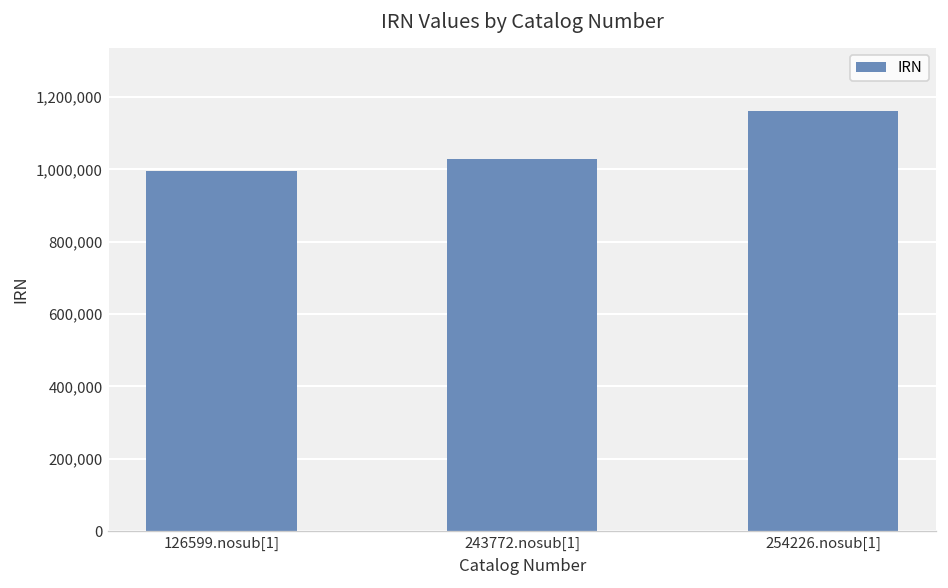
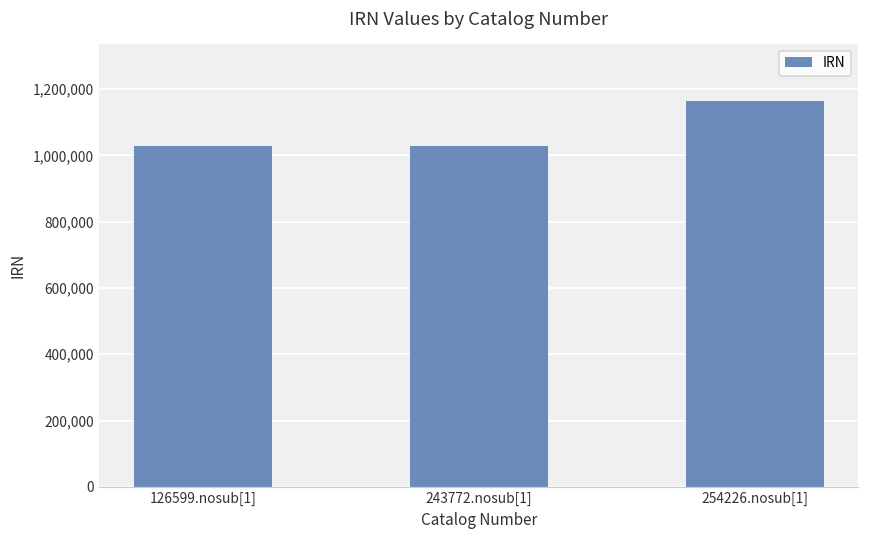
126599.nosub[1]: 990,000 -> 1,030,000
